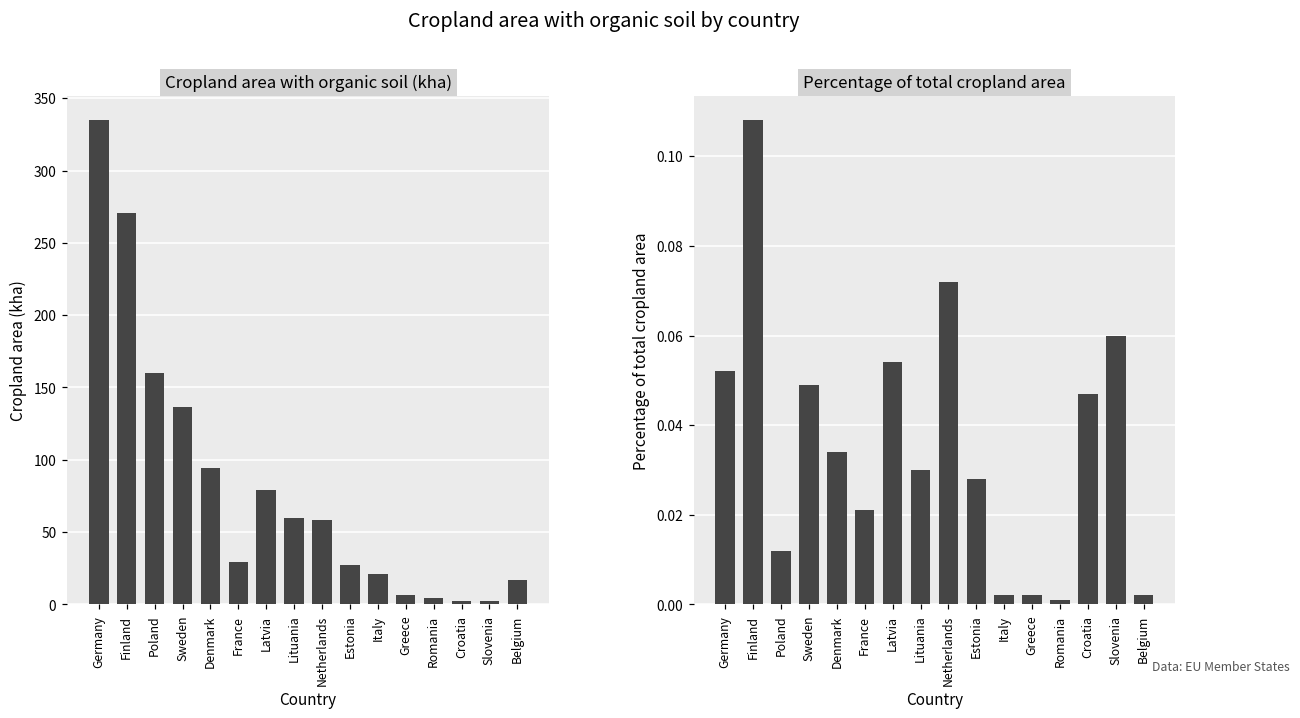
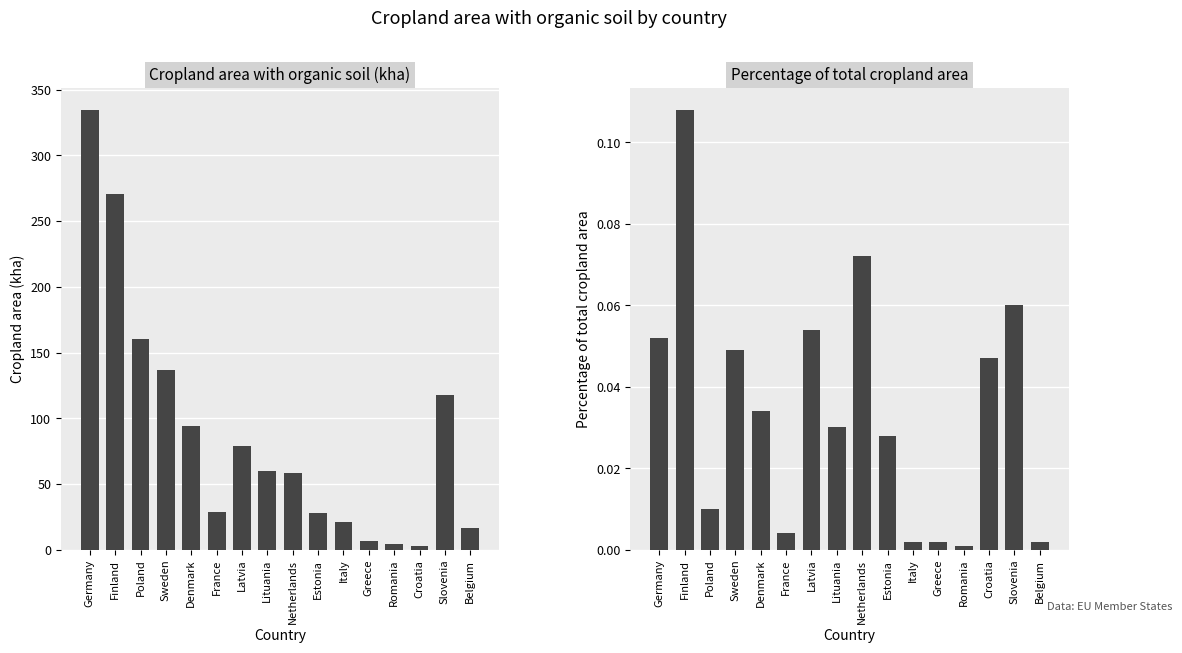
Cropland area with organic soil (kha), Slovenia: 2 -> 117
Percentage of total cropland area, Poland: 0.012 -> 0.010
Percentage of total cropland area, France: 0.021 -> 0.004
